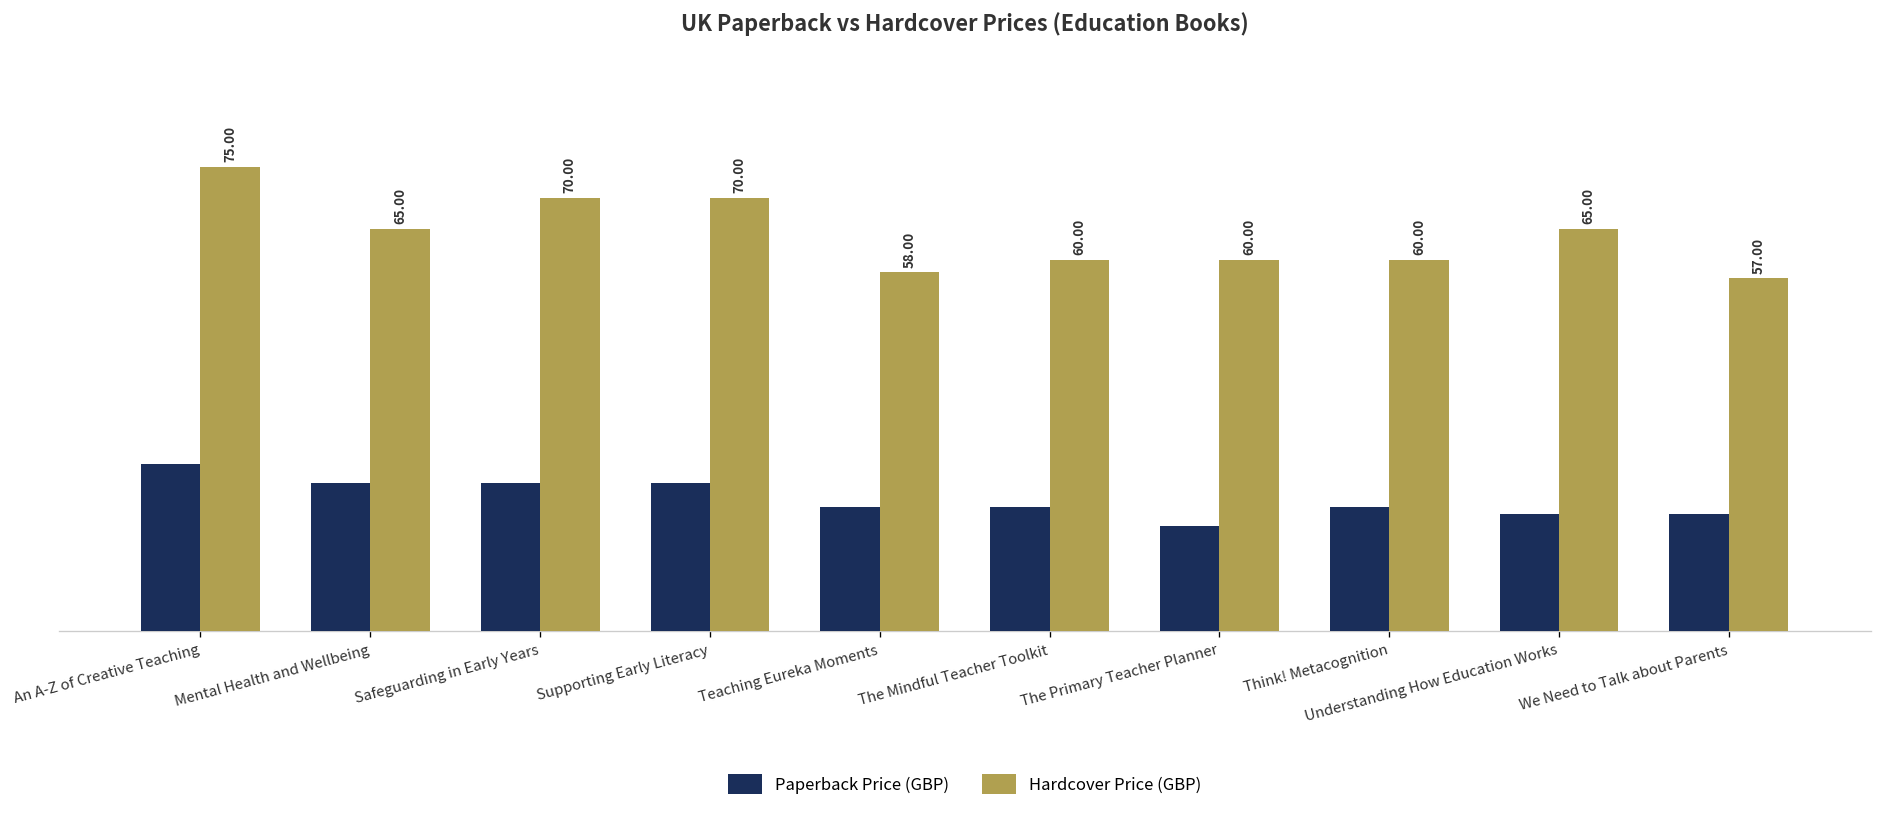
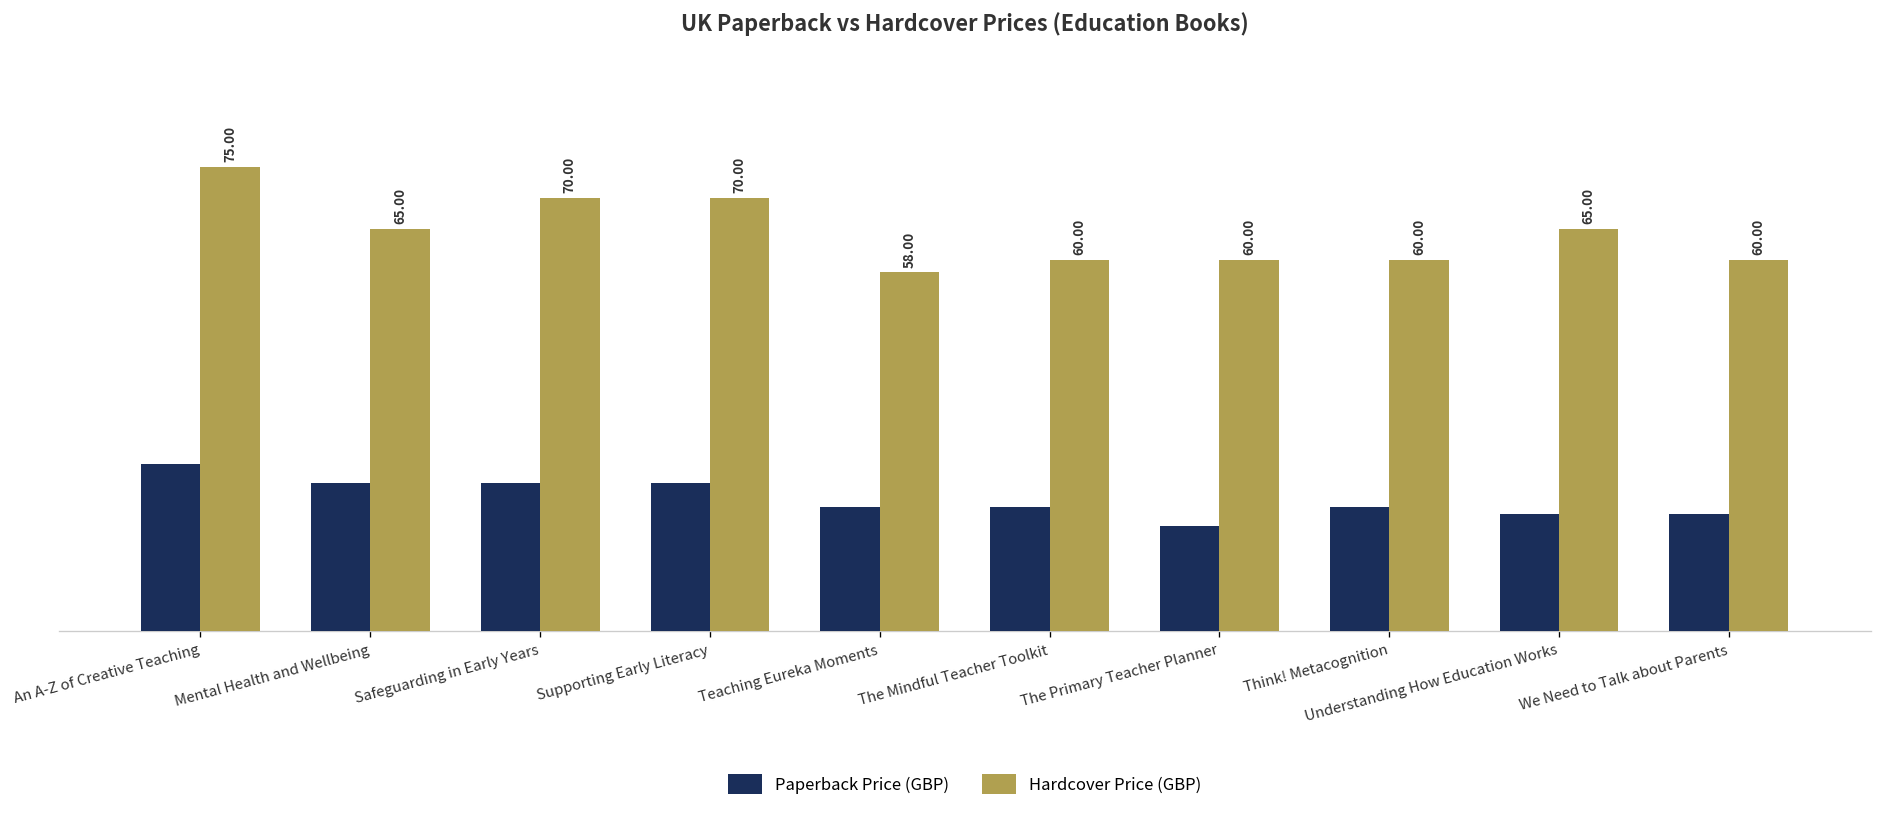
Hardcover Price (GBP), We Need to Talk about Parents: 57.00 -> 60.00
